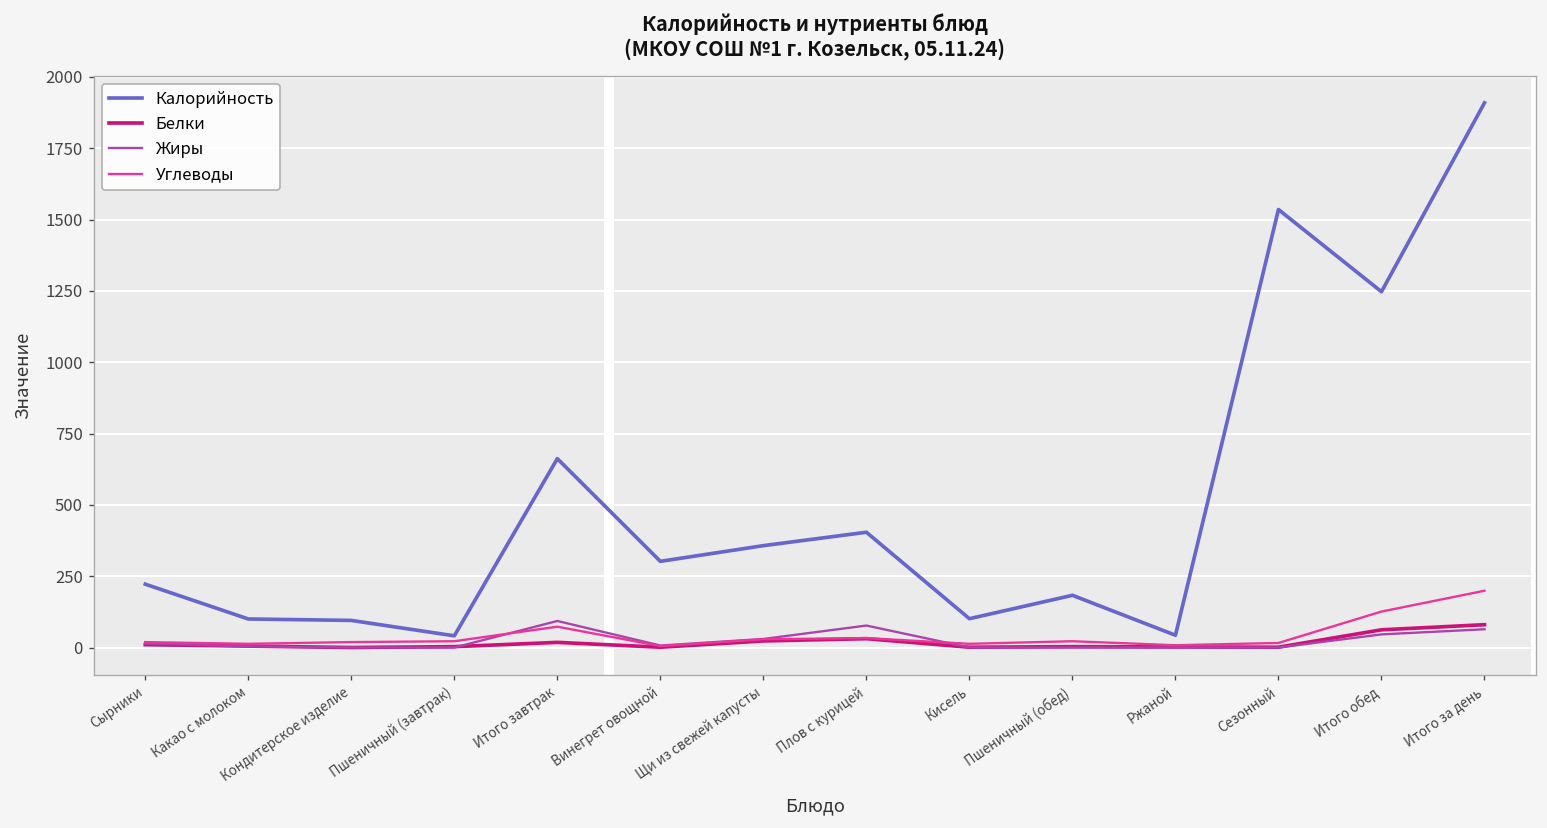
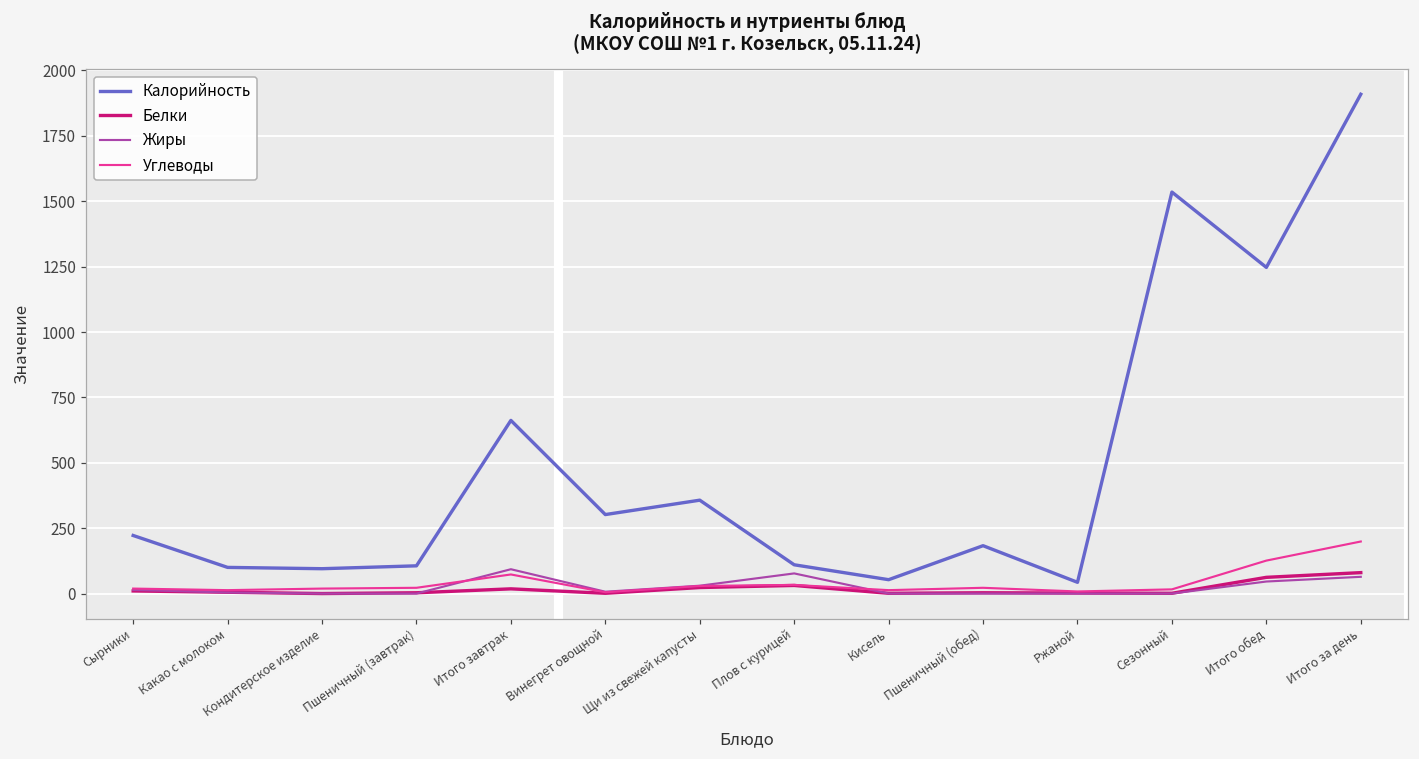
Калорийность, Пшеничный (завтрак): 40 -> 110
Калорийность, Плов с курицей: 400 -> 110
Калорийность, Кисель: 100 -> 50
